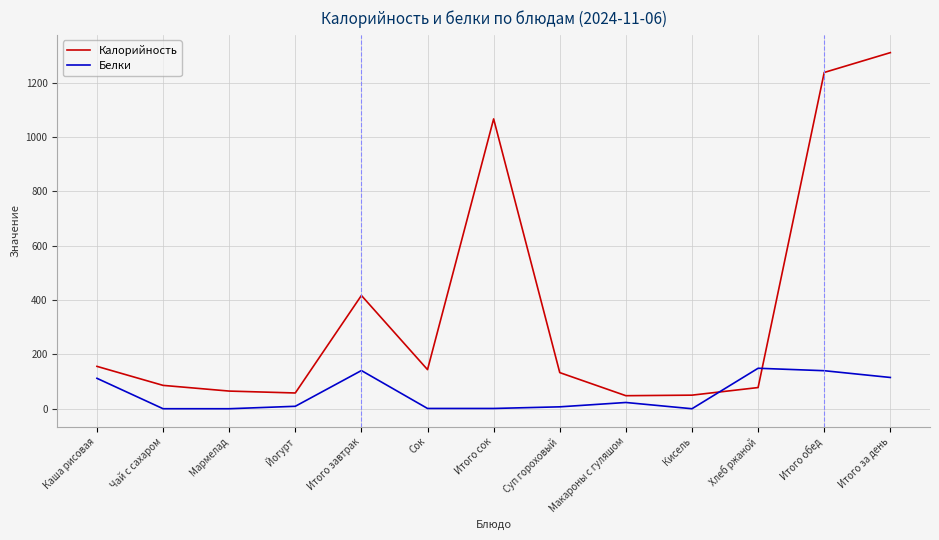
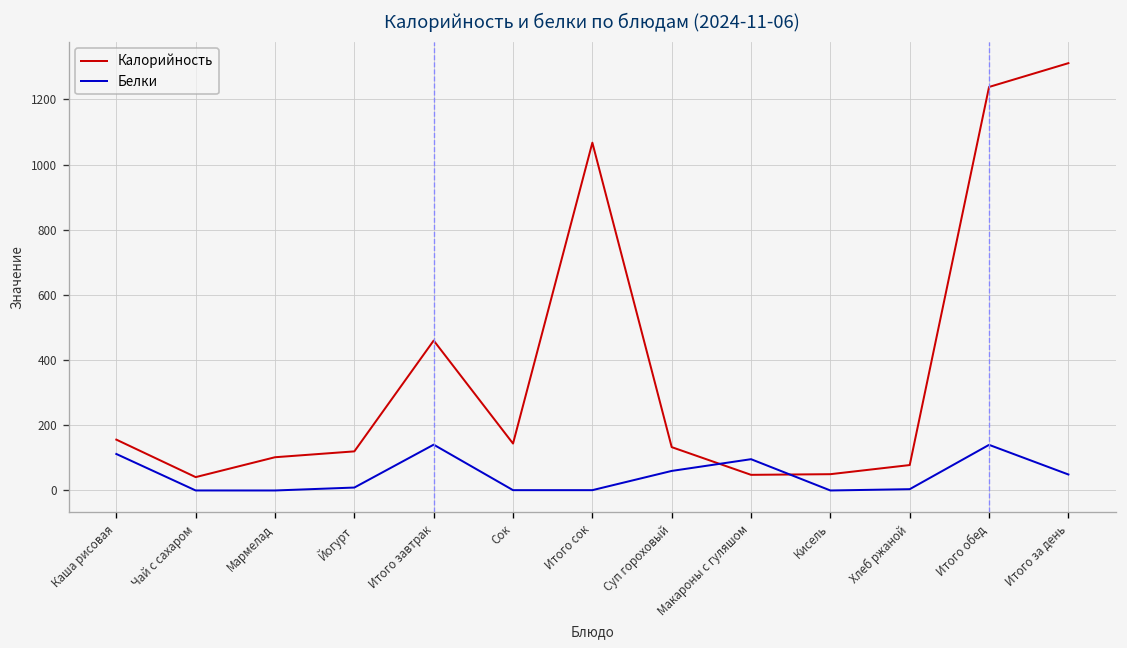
Калорийность, Чай с сахаром: 90 -> 40
Калорийность, Мармелад: 70 -> 100
Калорийность, Йогурт: 60 -> 120
Калорийность, Итого завтрак: 420 -> 460
Белки, Суп гороховый: 10 -> 60
Белки, Макароны с гуляшом: 20 -> 100
Белки, Хлеб ржаной: 150 -> 0
Белки, Итого за день: 120 -> 50
